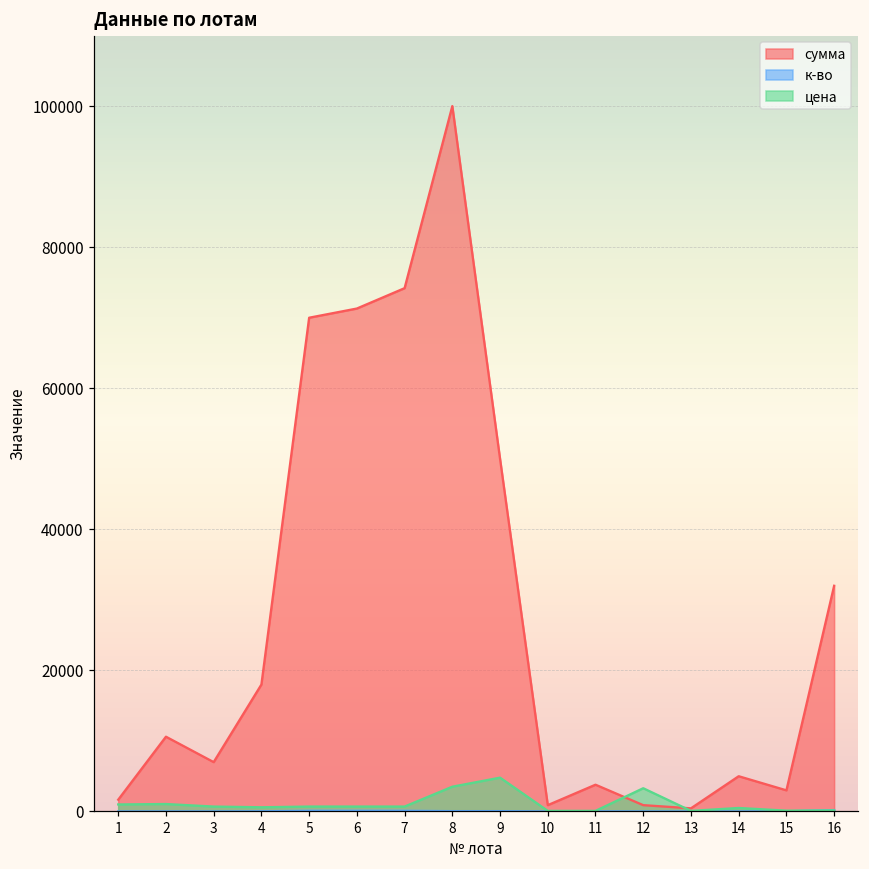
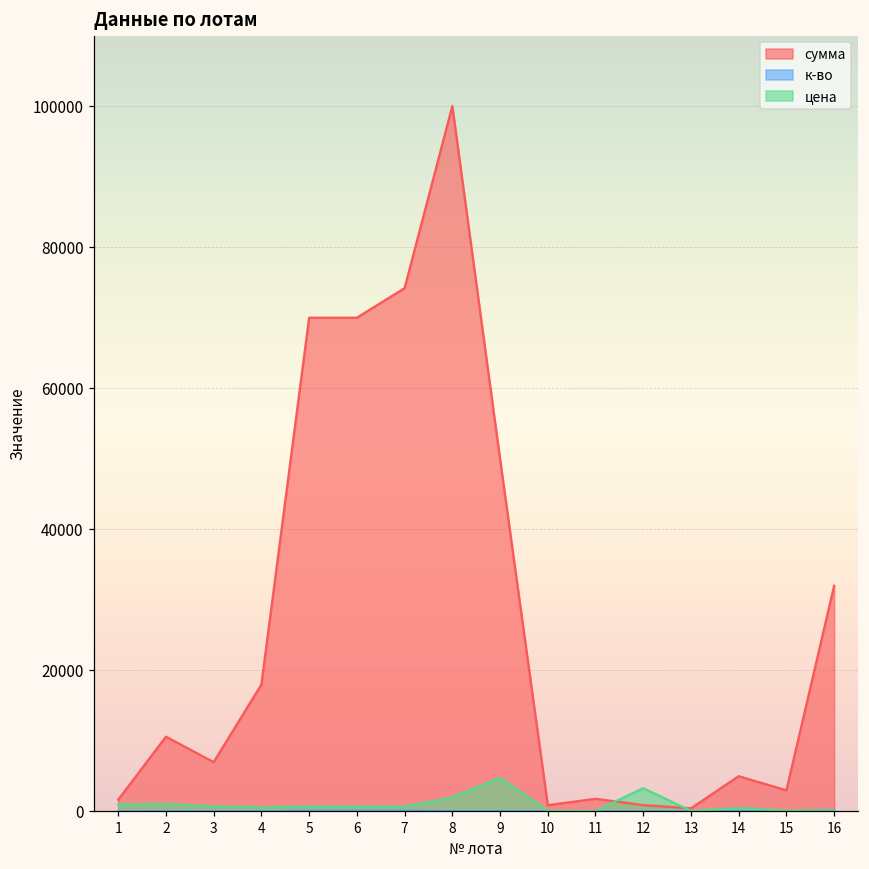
сумма, 6: 71000 -> 70000
цена, 8: 4000 -> 2000
сумма, 11: 4000 -> 2000
